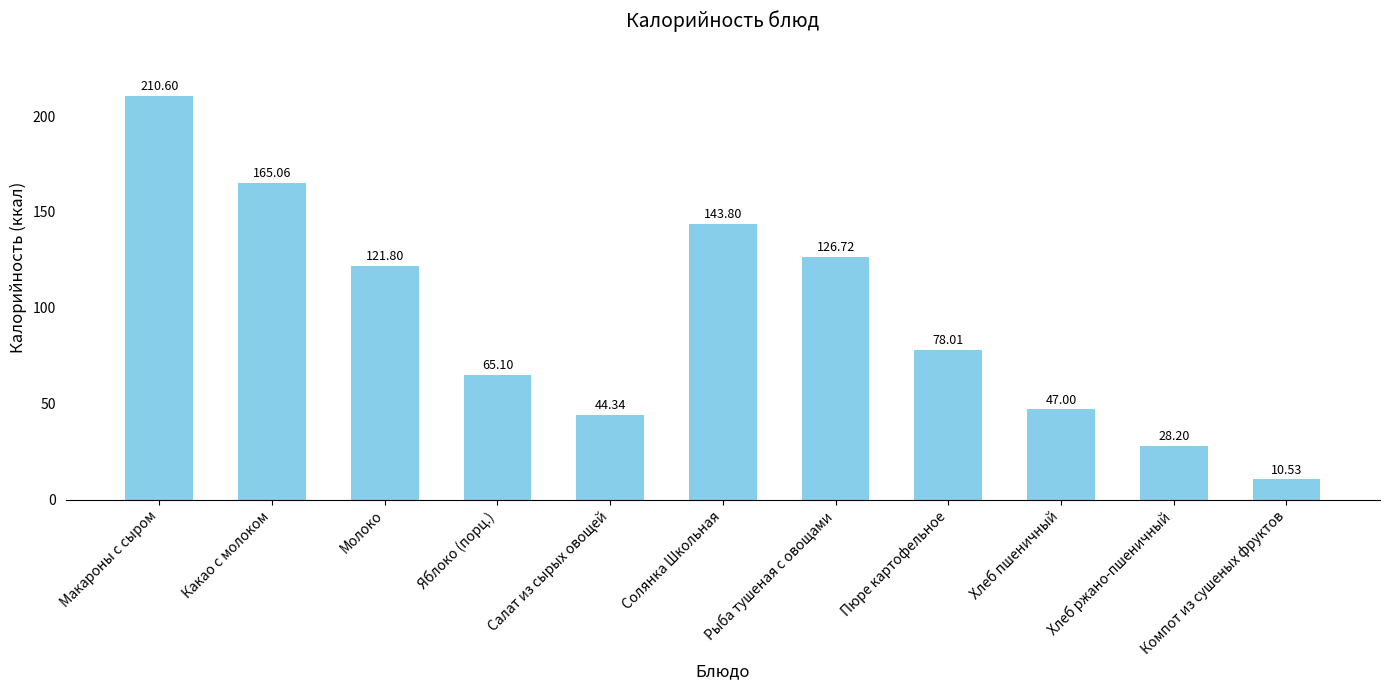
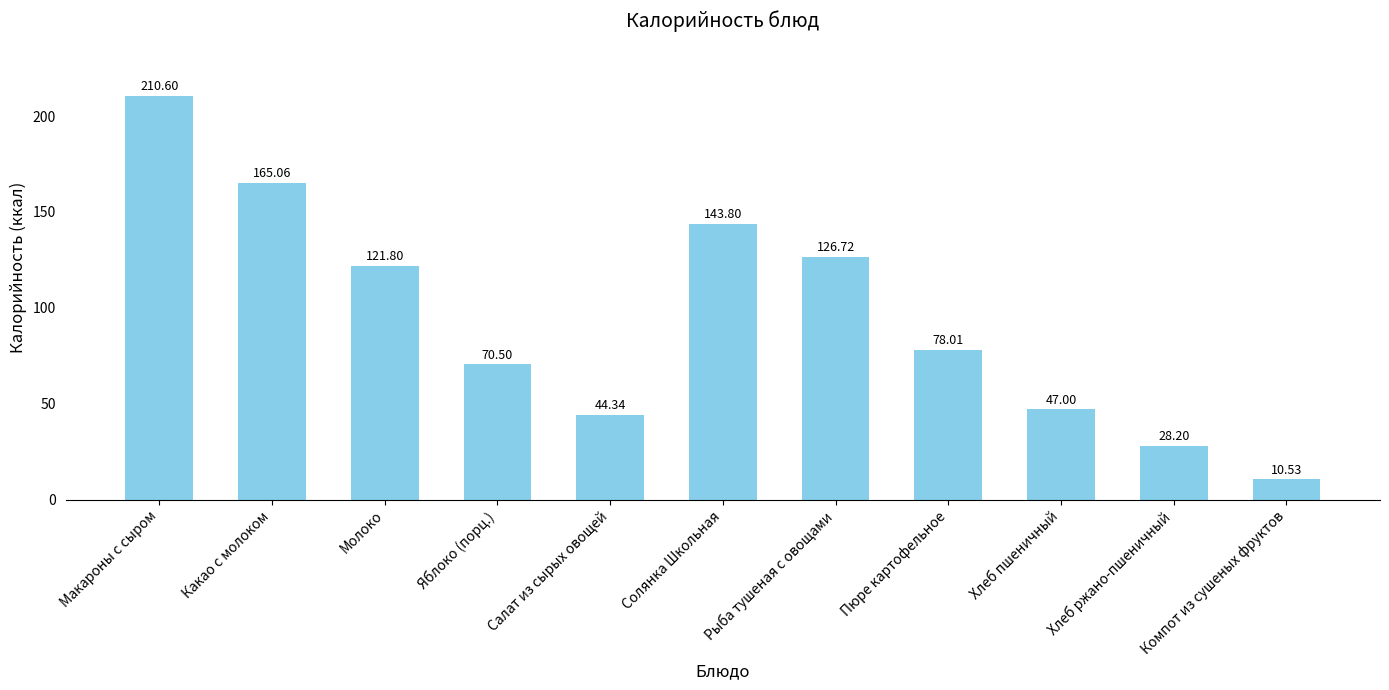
Яблоко (порц.): 65.10 -> 70.50
